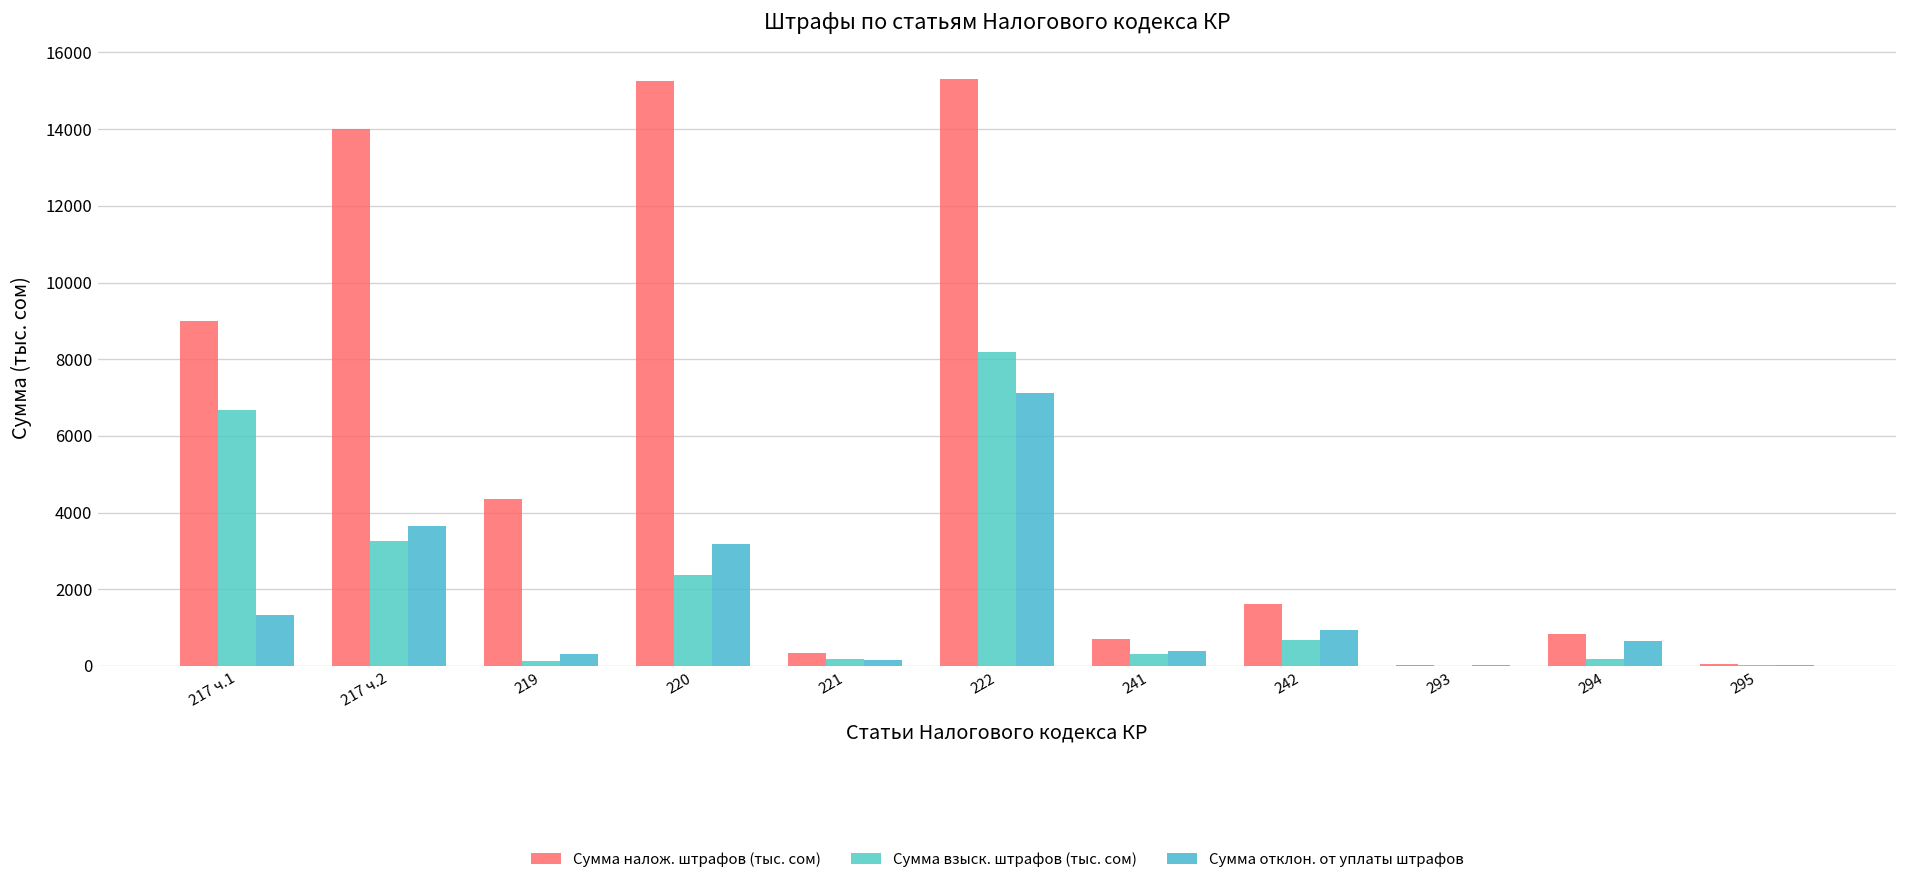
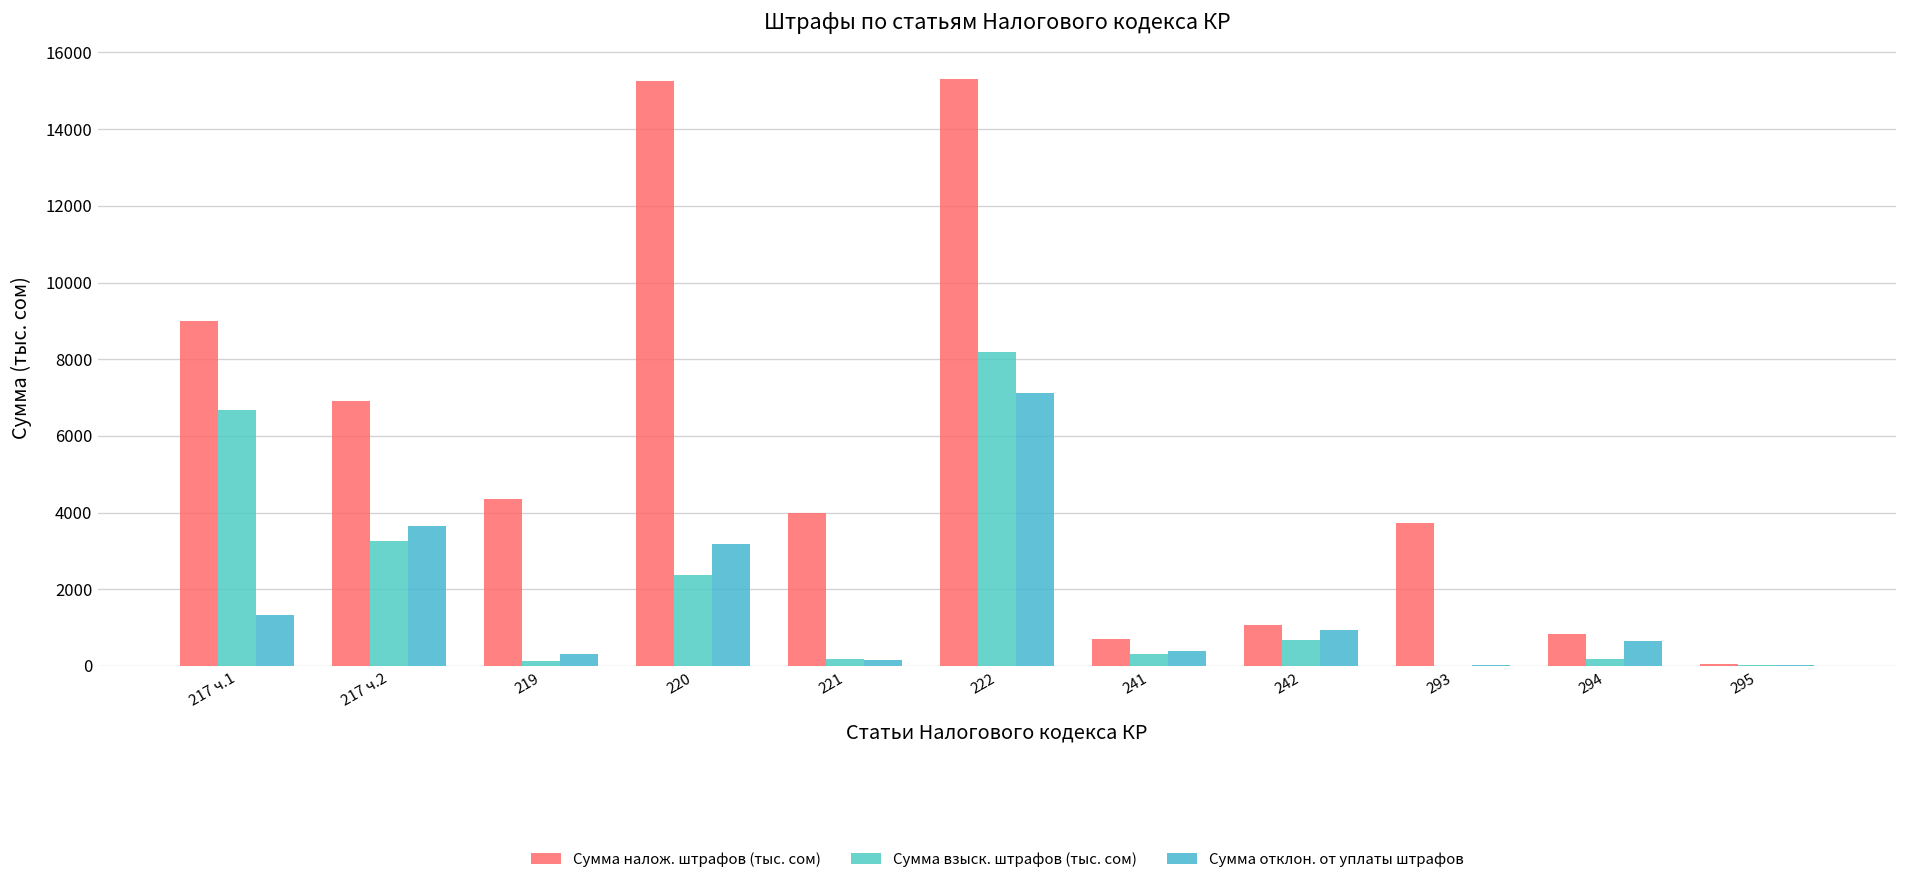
Сумма налож. штрафов (тыс. сом), 217 ч.2: 14000 -> 6900
Сумма налож. штрафов (тыс. сом), 221: 300 -> 4000
Сумма налож. штрафов (тыс. сом), 242: 1600 -> 1100
Сумма налож. штрафов (тыс. сом), 293: 0 -> 3700
